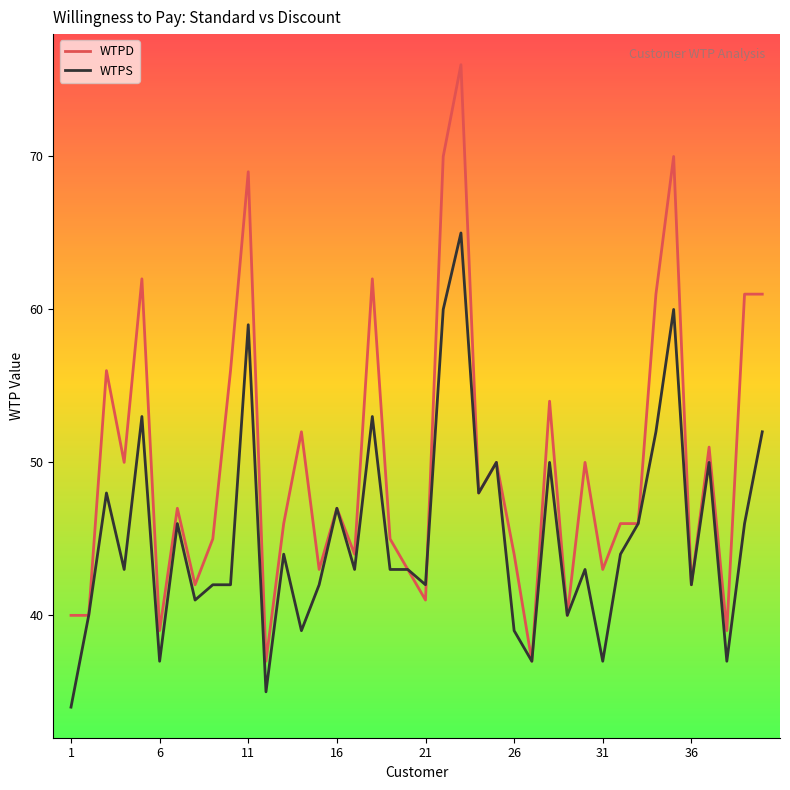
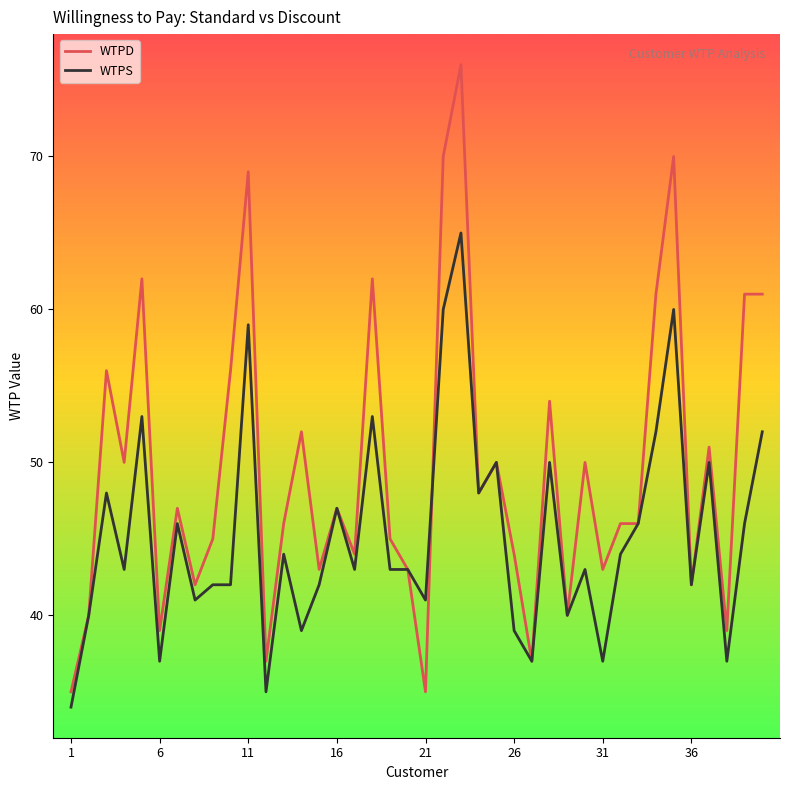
WTPD, 1: 40 -> 35
WTPD, 21: 41 -> 35
WTPS, 21: 42 -> 41
